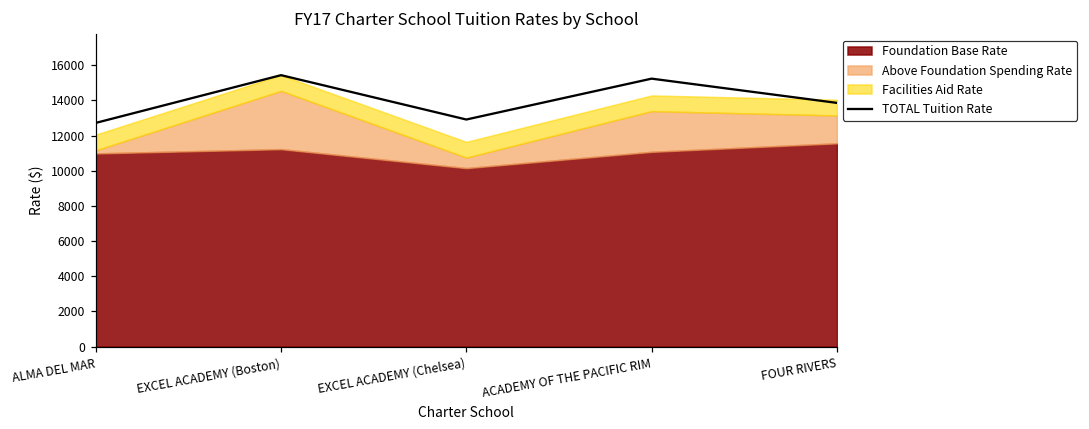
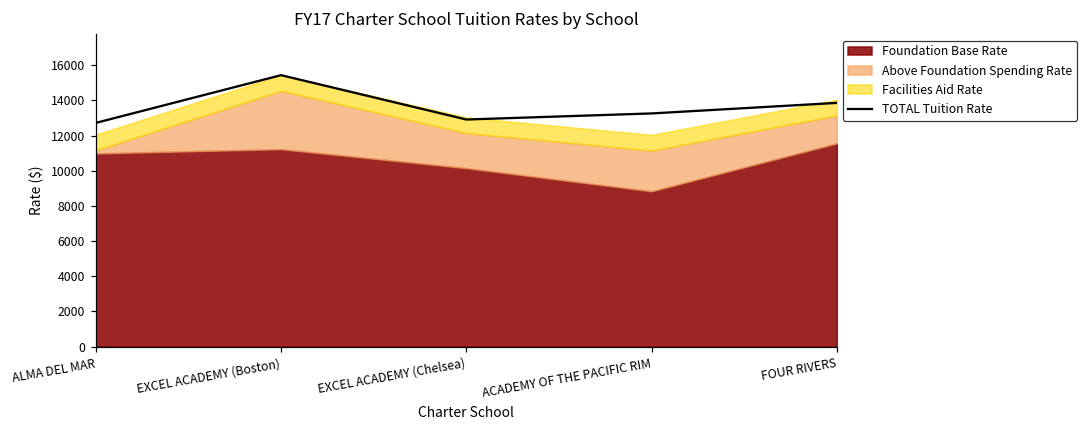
Above Foundation Spending Rate, EXCEL ACADEMY (Chelsea): 600 -> 2000
TOTAL Tuition Rate, ACADEMY OF THE PACIFIC RIM: 15200 -> 13300
Foundation Base Rate, ACADEMY OF THE PACIFIC RIM: 11100 -> 8800
